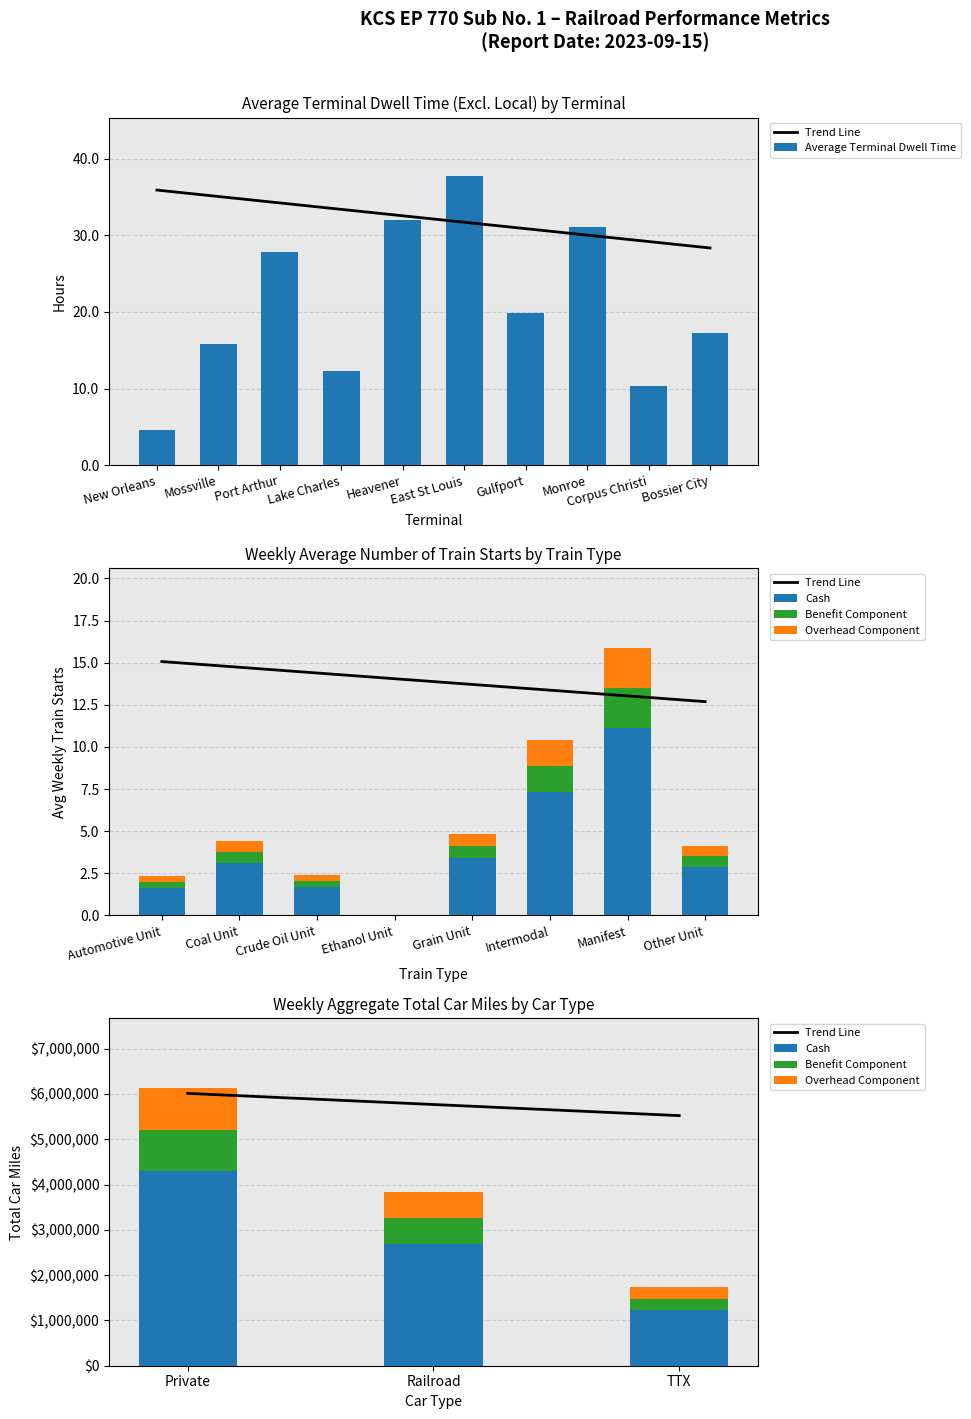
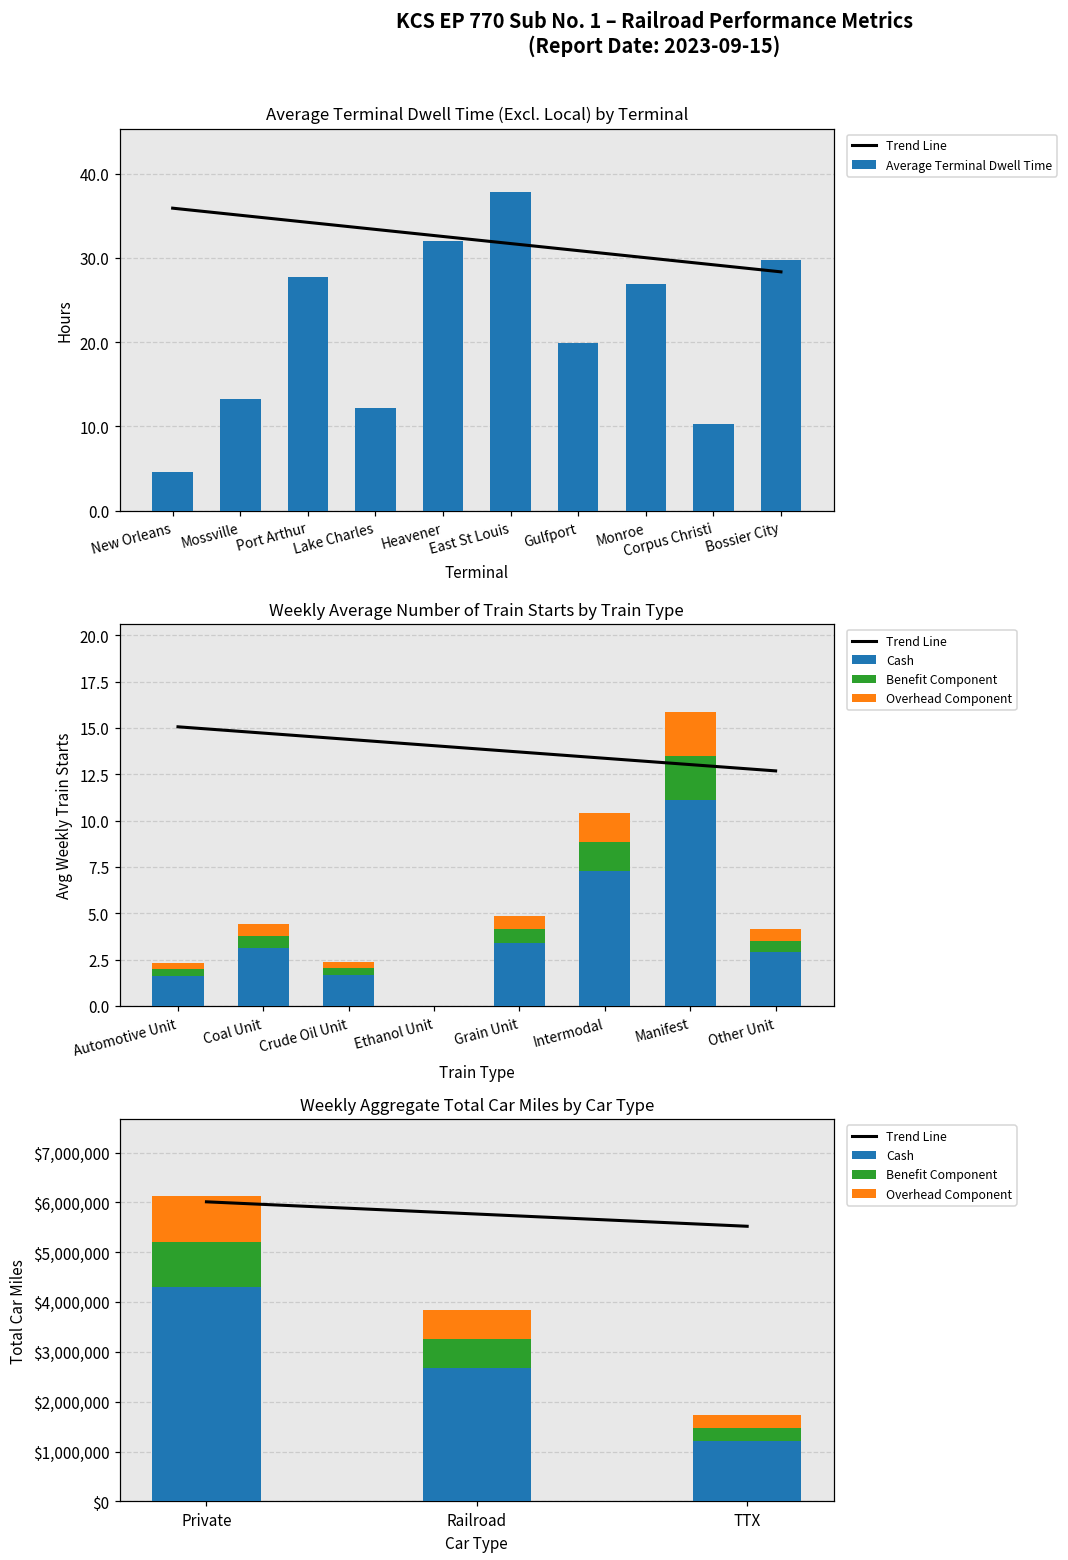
Average Terminal Dwell Time (Excl. Local) by Terminal, Average Terminal Dwell Time, Mossville: 16 -> 13
Average Terminal Dwell Time (Excl. Local) by Terminal, Average Terminal Dwell Time, Monroe: 31 -> 27
Average Terminal Dwell Time (Excl. Local) by Terminal, Average Terminal Dwell Time, Bossier City: 17 -> 30
